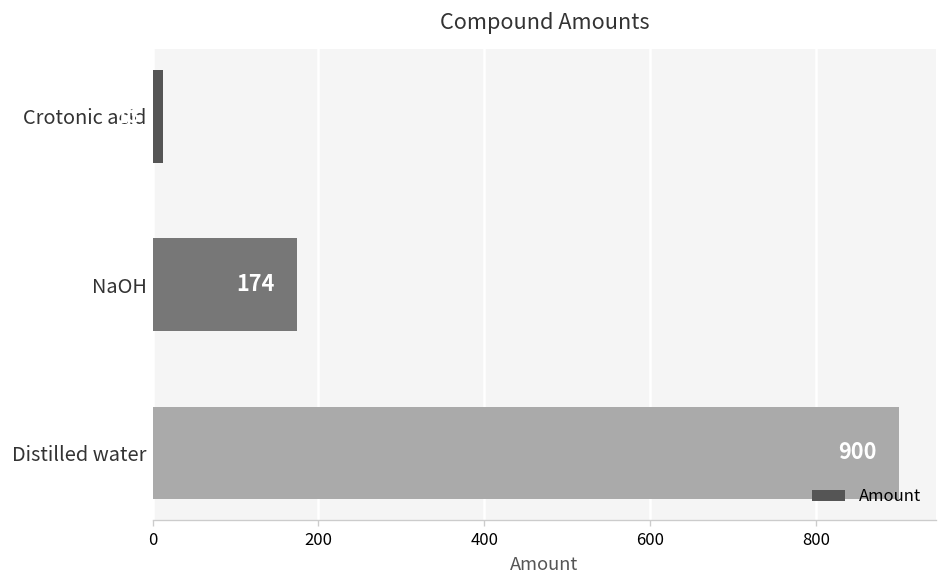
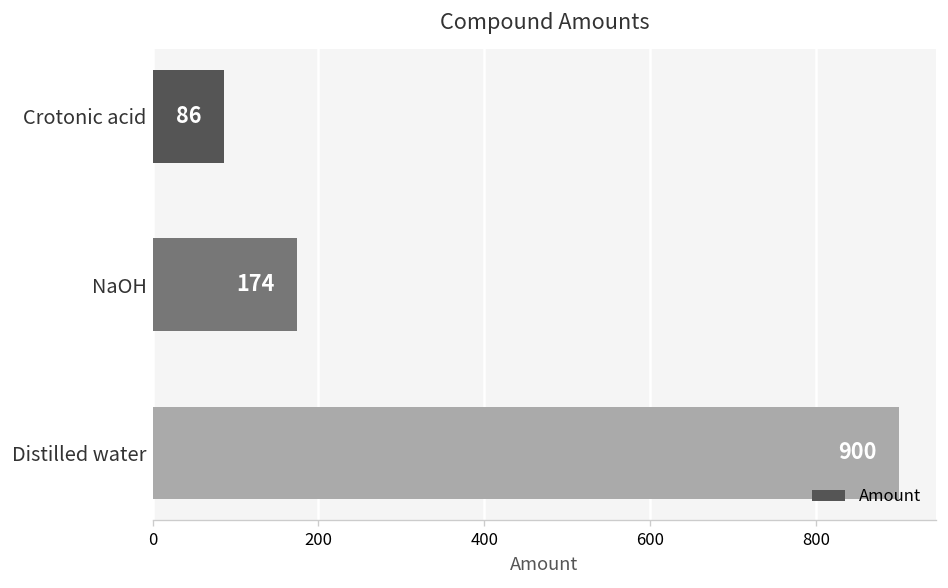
Crotonic acid: 10 -> 90
